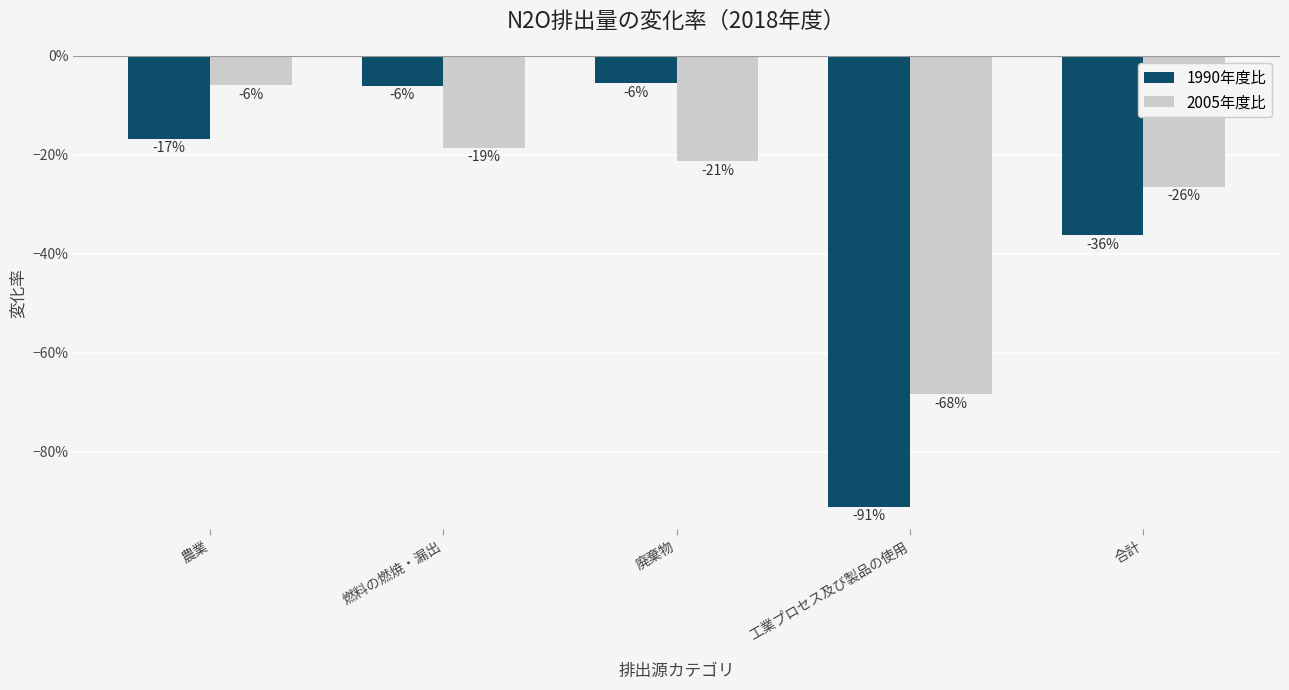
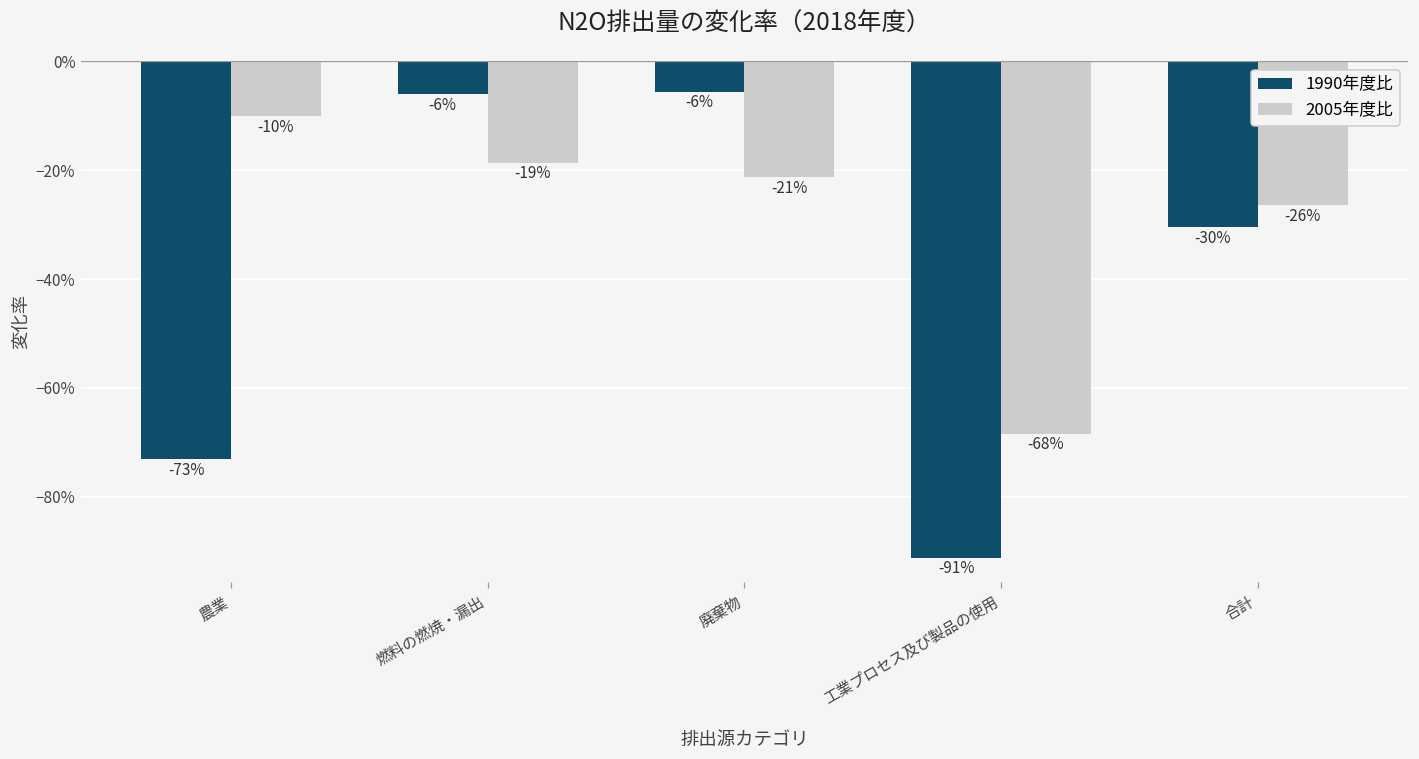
1990年度比, 農業: -17% -> -73%
2005年度比, 農業: -6% -> -10%
1990年度比, 合計: -36% -> -30%
